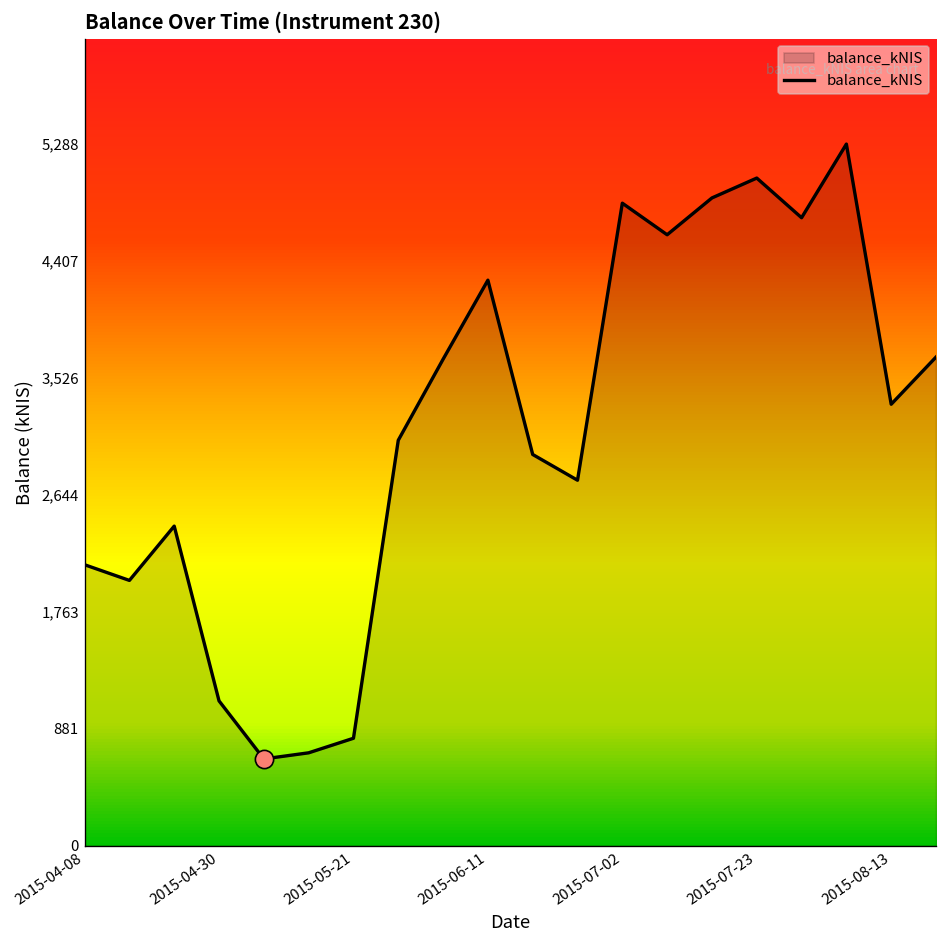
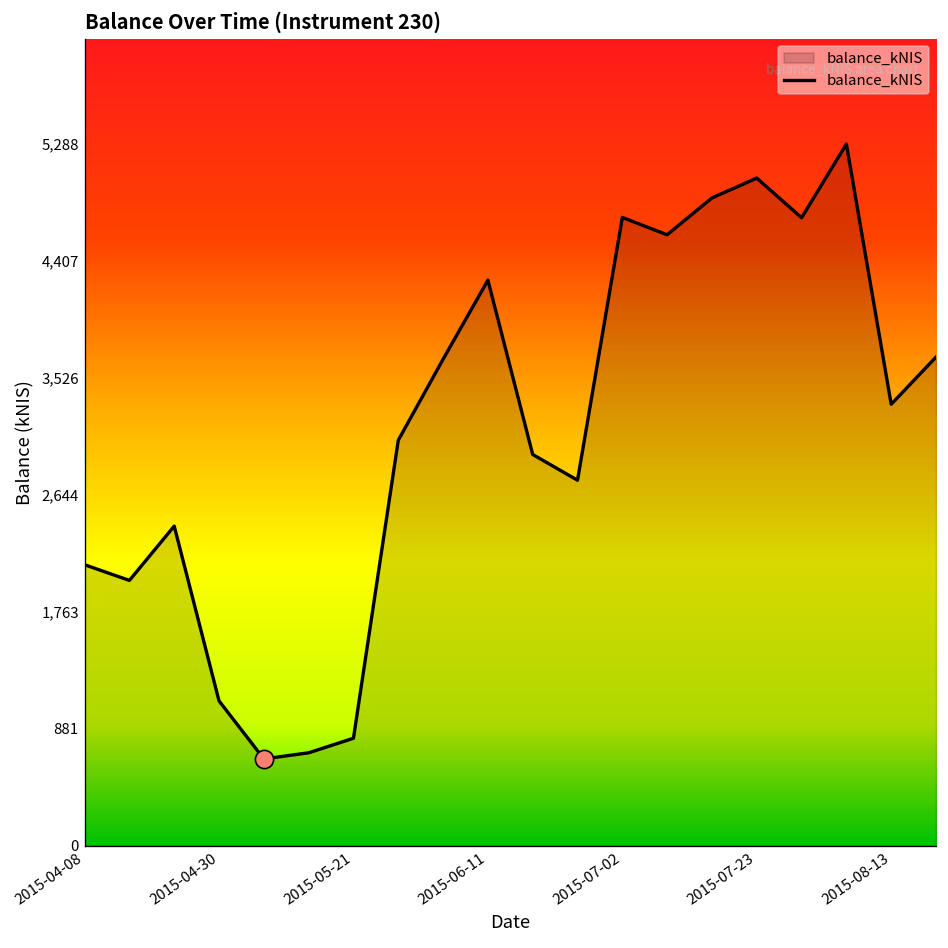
balance_kNIS, 2015-07-02: 4,840 -> 4,740
